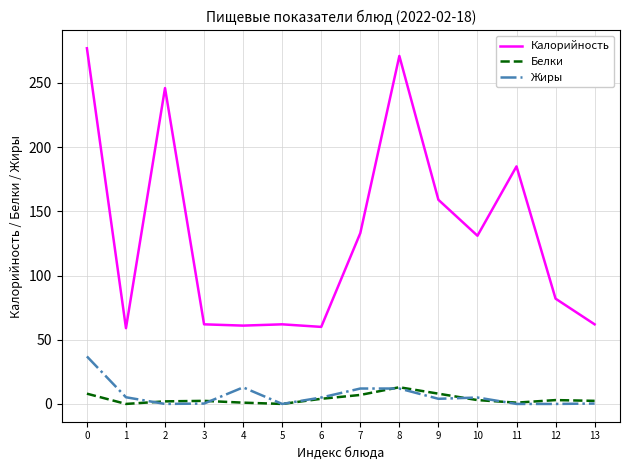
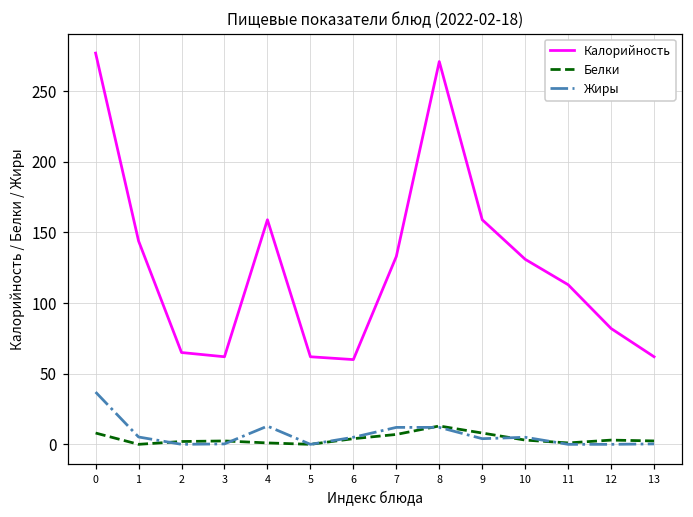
Калорийность, 1: 59 -> 144
Калорийность, 2: 246 -> 65
Калорийность, 4: 61 -> 159
Калорийность, 11: 185 -> 113
